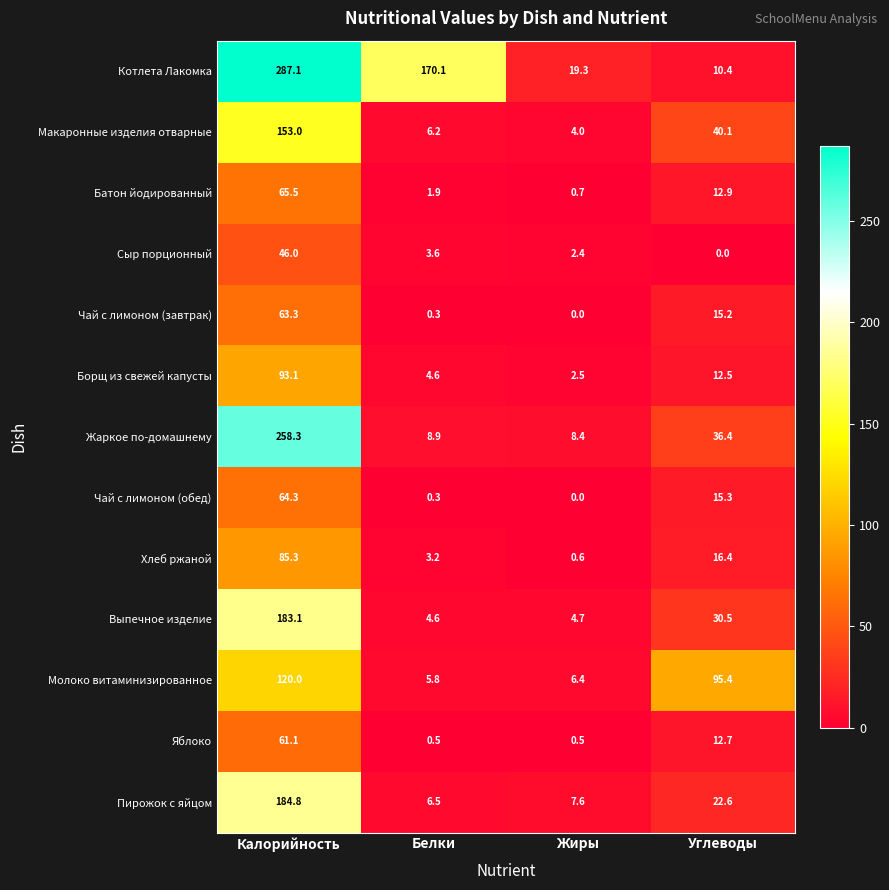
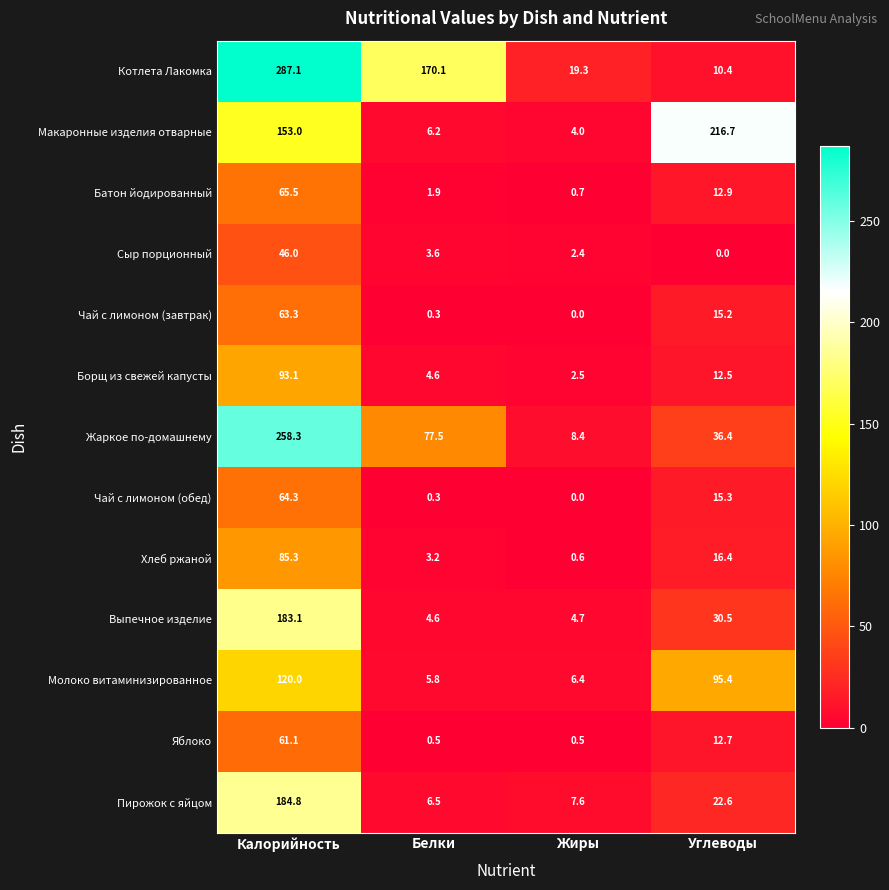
Макаронные изделия отварные, Углеводы: 40.1 -> 216.7
Жаркое по-домашнему, Белки: 8.9 -> 77.5
